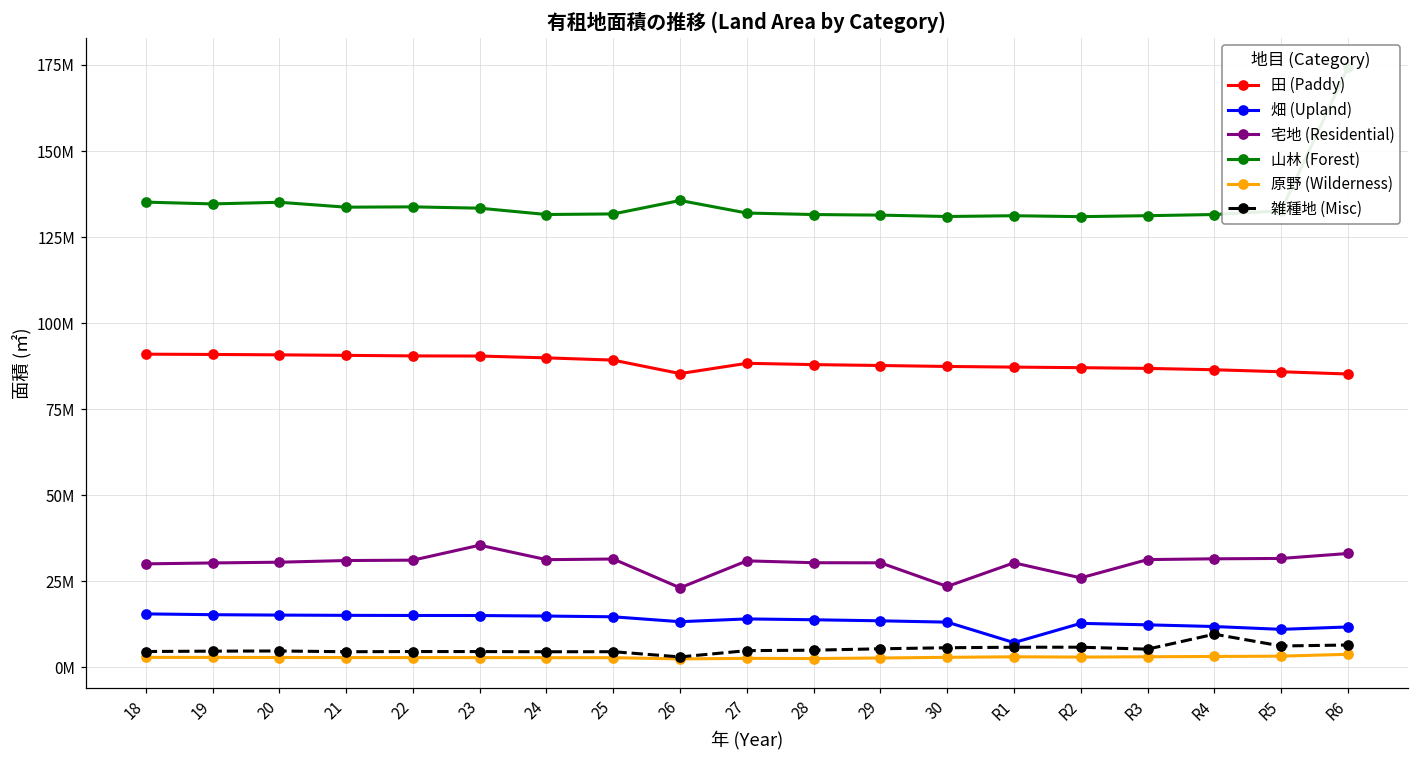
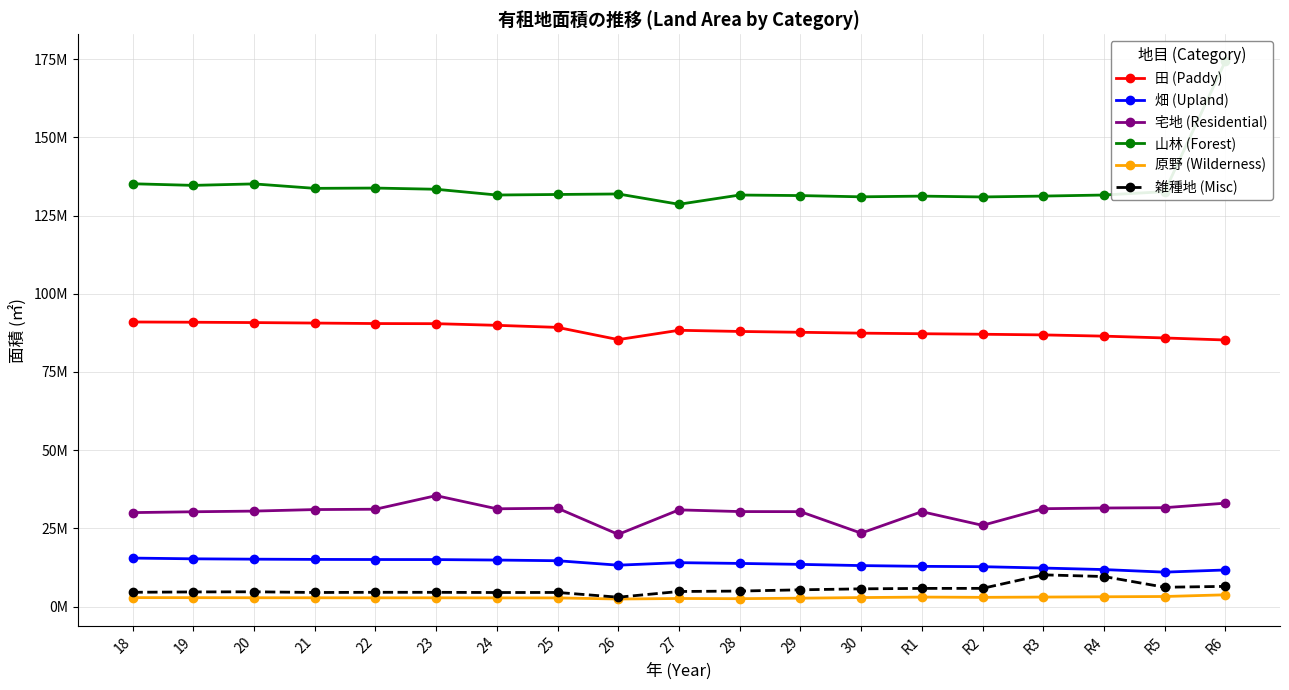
山林 (Forest), 26: 136000000 -> 132000000
山林 (Forest), 27: 132000000 -> 129000000
畑 (Upland), R1: 7000000 -> 13000000
雑種地 (Misc), R3: 5000000 -> 10000000
